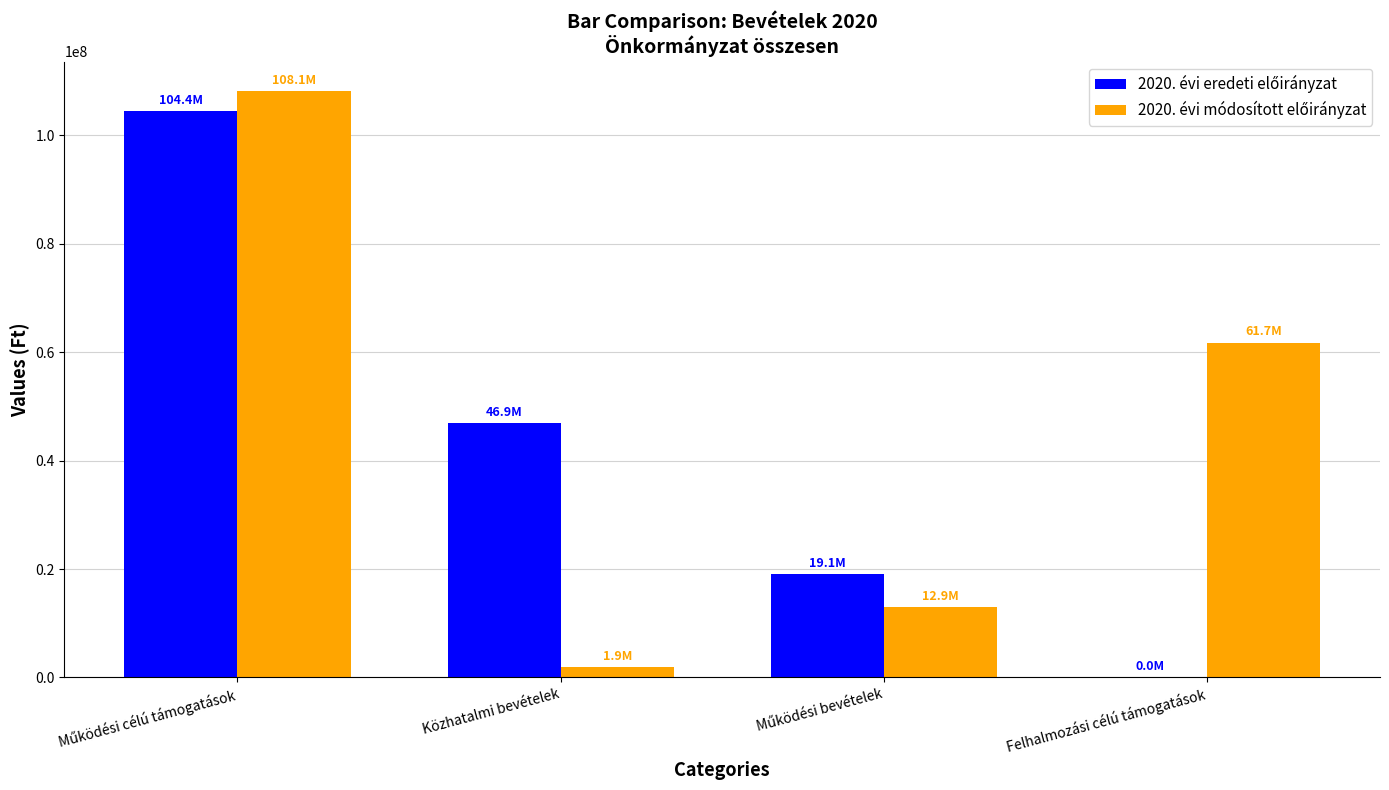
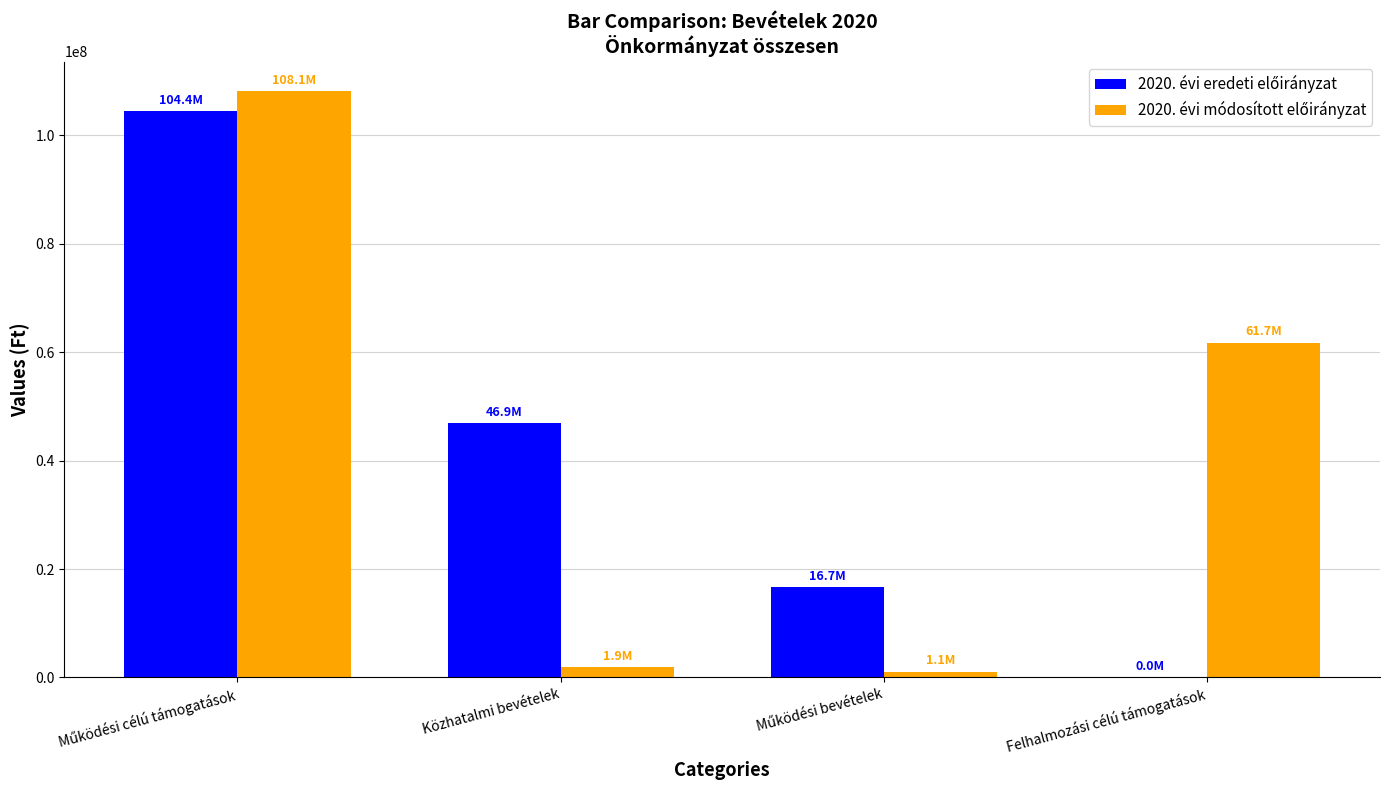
2020. évi eredeti előirányzat, Működési bevételek: 19.1M -> 16.7M
2020. évi módosított előirányzat, Működési bevételek: 12.9M -> 1.1M
